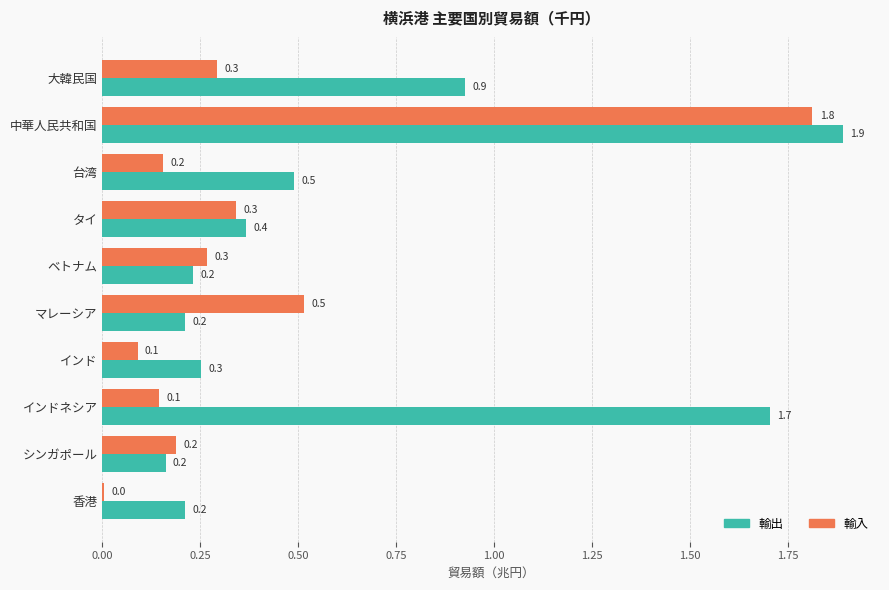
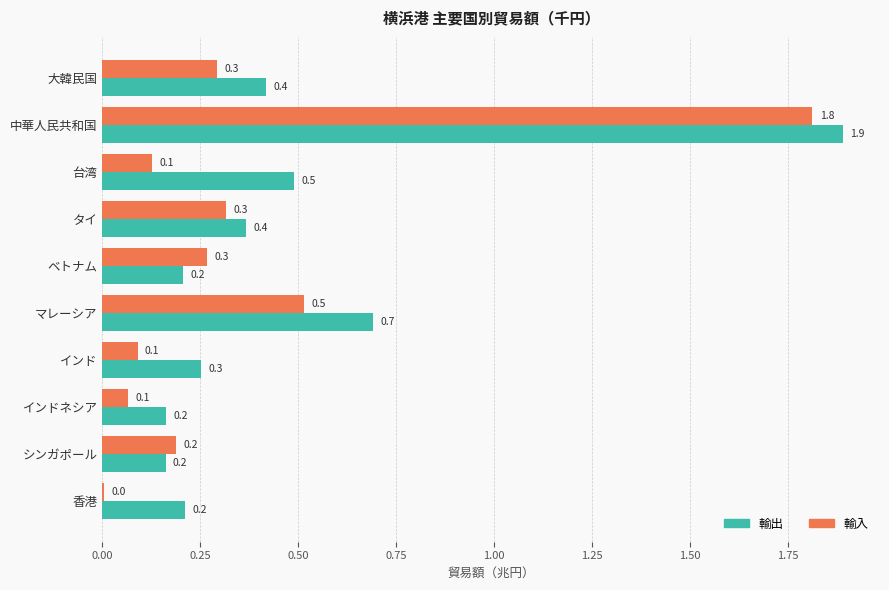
輸出, 大韓民国: 0.9 -> 0.4
輸入, 台湾: 0.2 -> 0.1
輸入, タイ: 0.34 -> 0.32
輸出, ベトナム: 0.23 -> 0.20
輸出, マレーシア: 0.2 -> 0.7
輸入, インドネシア: 0.14 -> 0.07
輸出, インドネシア: 1.7 -> 0.2
